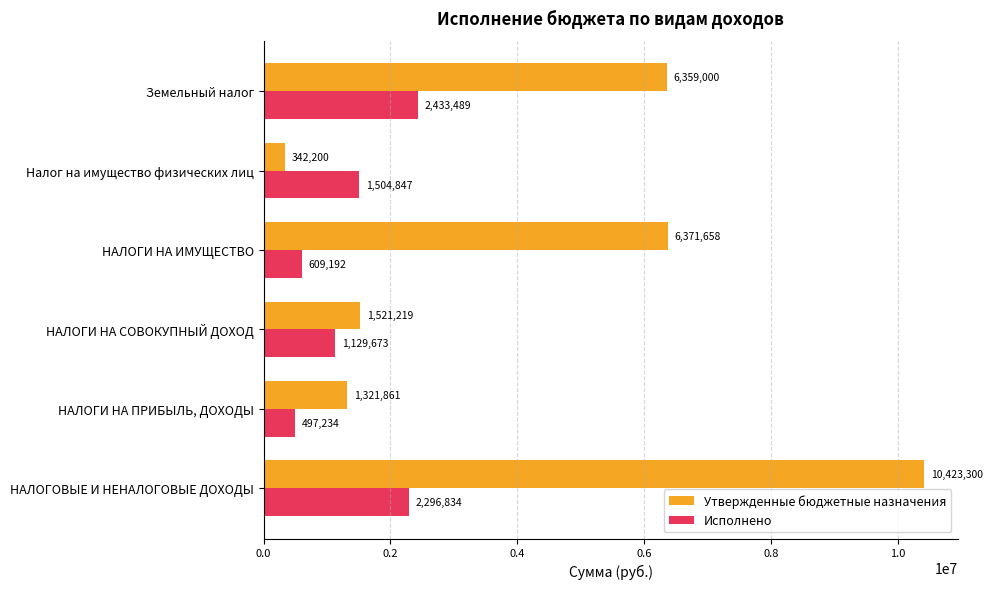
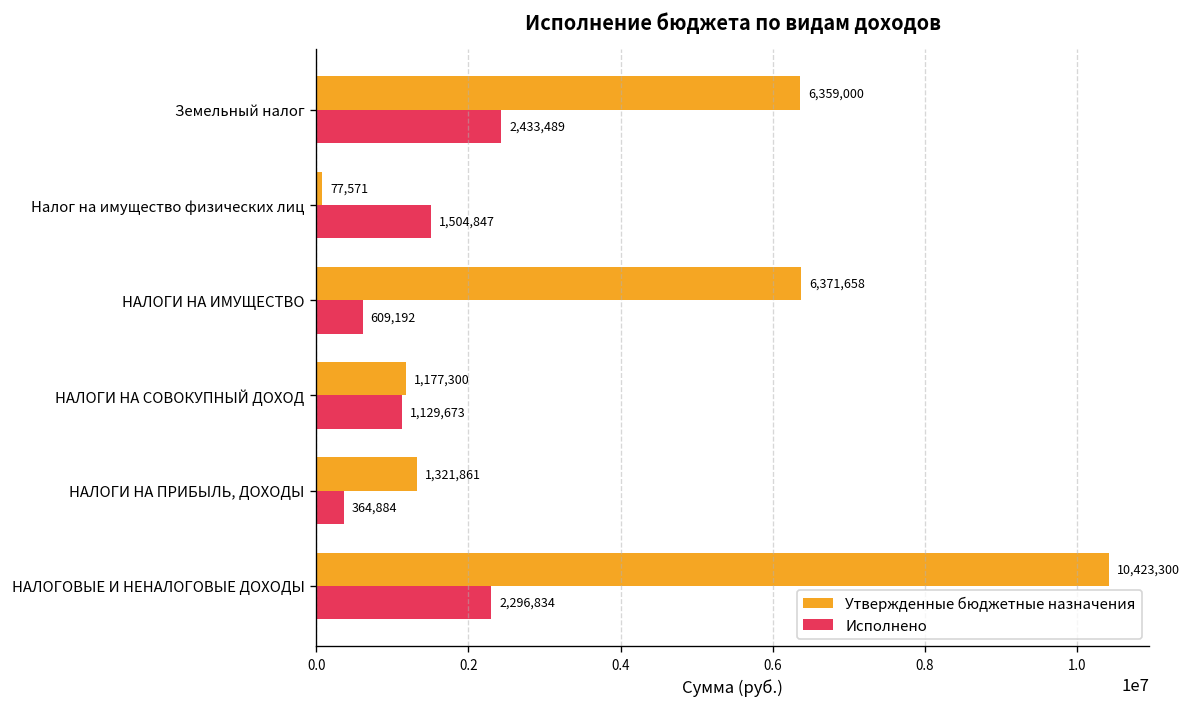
Утвержденные бюджетные назначения, Налог на имущество физических лиц: 342,200 -> 77,571
Утвержденные бюджетные назначения, НАЛОГИ НА СОВОКУПНЫЙ ДОХОД: 1,521,219 -> 1,177,300
Исполнено, НАЛОГИ НА ПРИБЫЛЬ, ДОХОДЫ: 497,234 -> 364,884
